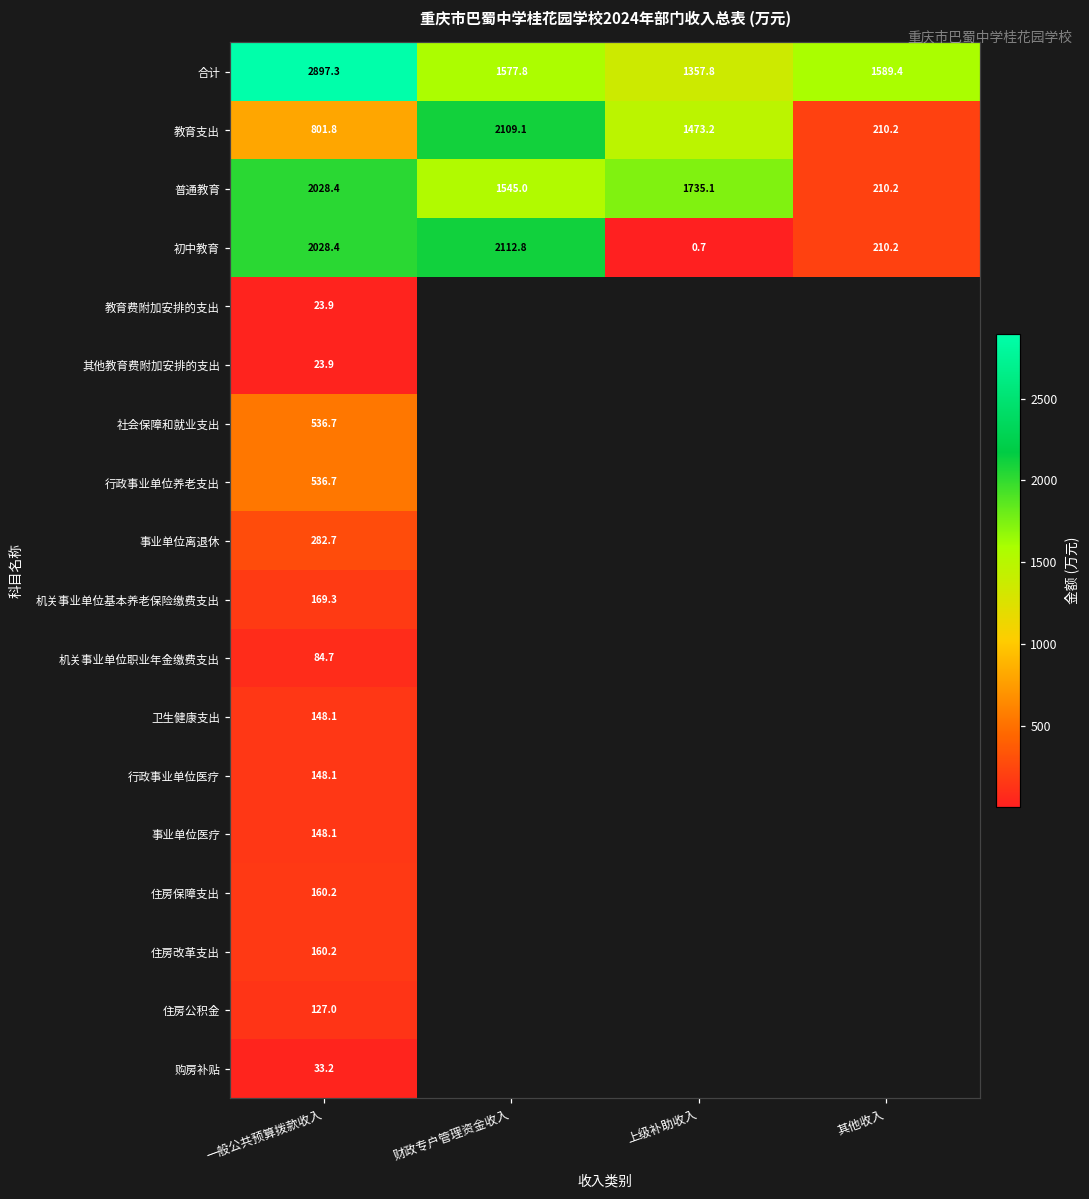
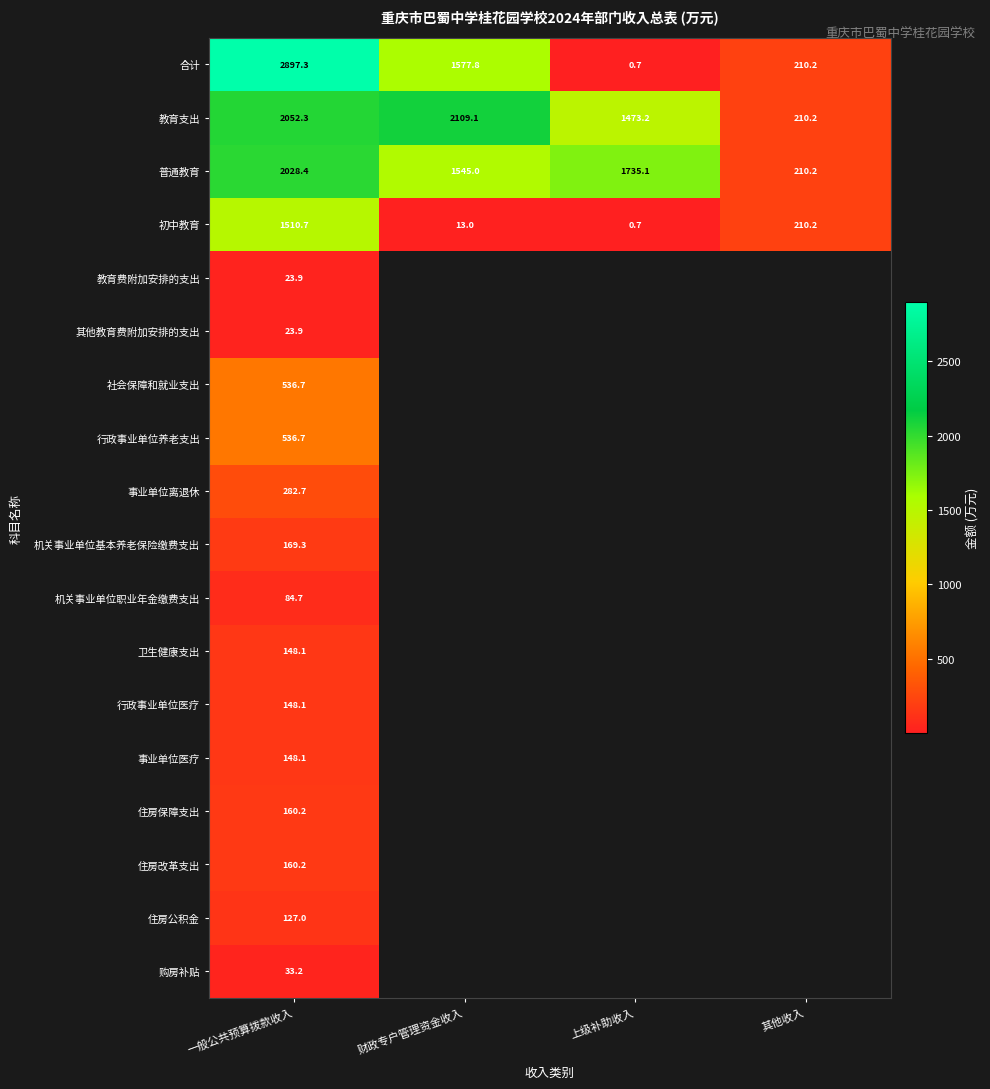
合计, 上级补助收入: 1357.8 -> 0.7
合计, 其他收入: 1589.4 -> 210.2
教育支出, 一般公共预算拨款收入: 801.8 -> 2052.3
初中教育, 一般公共预算拨款收入: 2028.4 -> 1510.7
初中教育, 财政专户管理资金收入: 2112.8 -> 13.0
